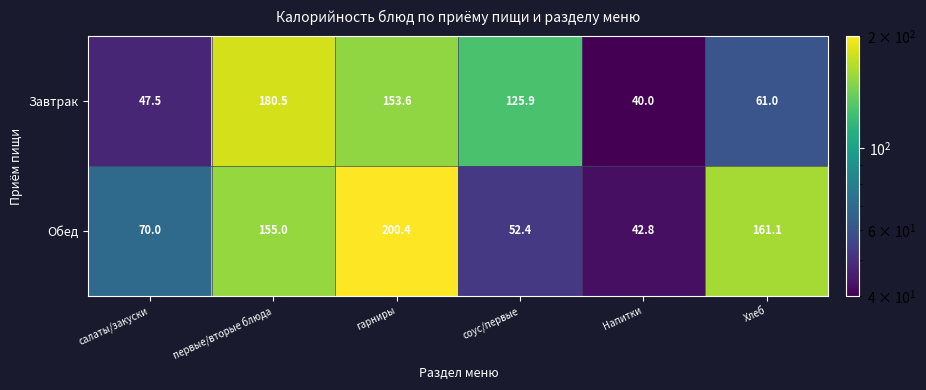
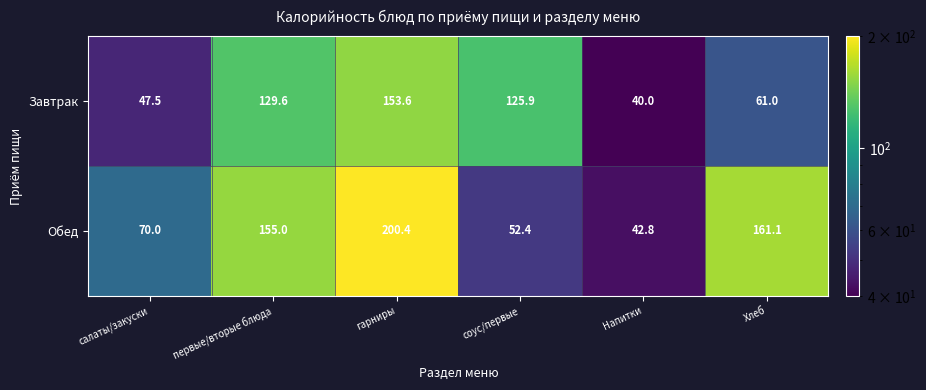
Завтрак, первые/вторые блюда: 180.5 -> 129.6
